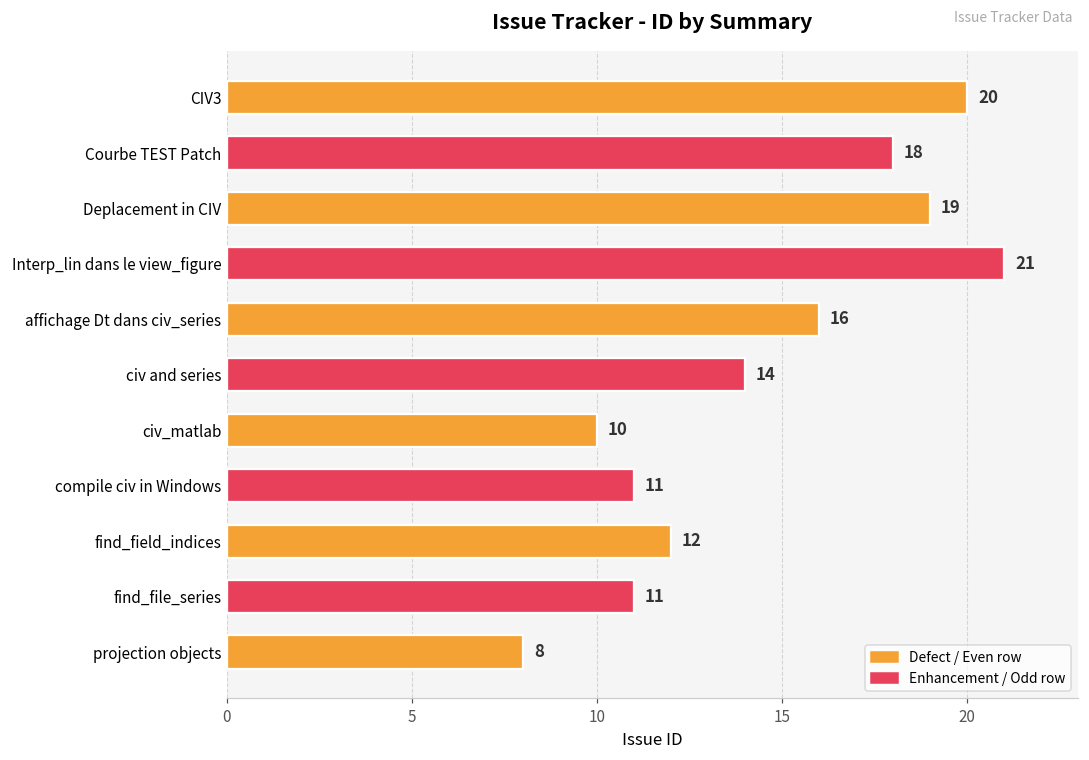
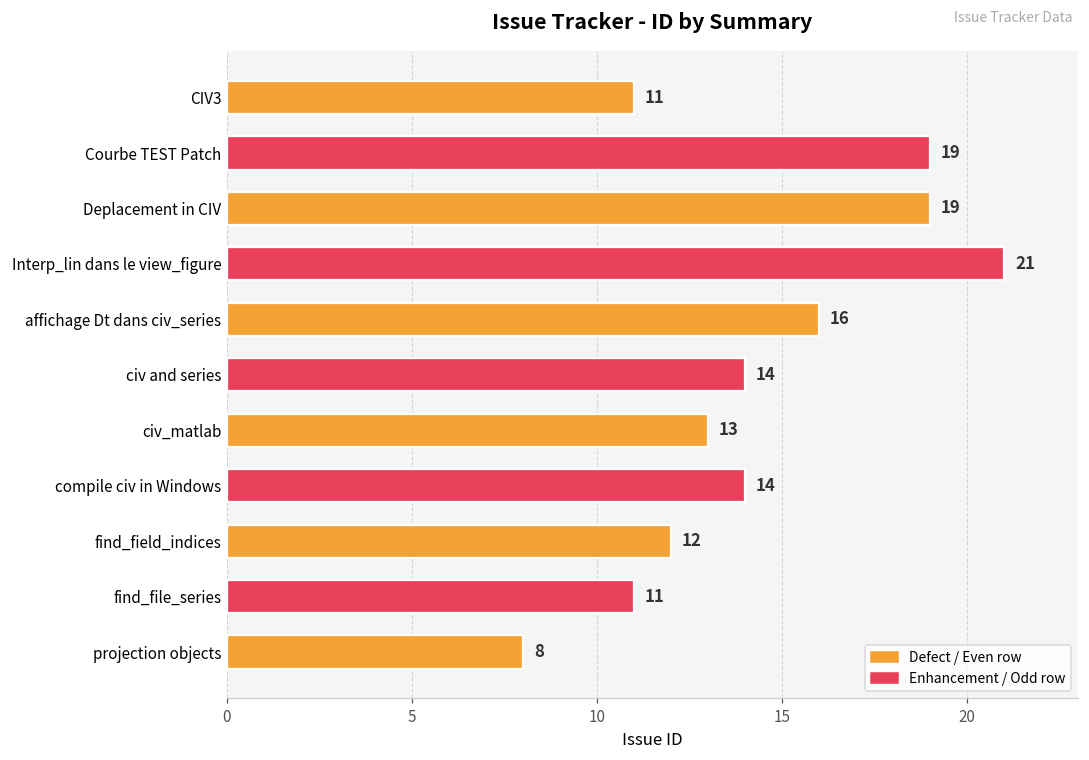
CIV3: 20 -> 11
Courbe TEST Patch: 18 -> 19
civ_matlab: 10 -> 13
compile civ in Windows: 11 -> 14
